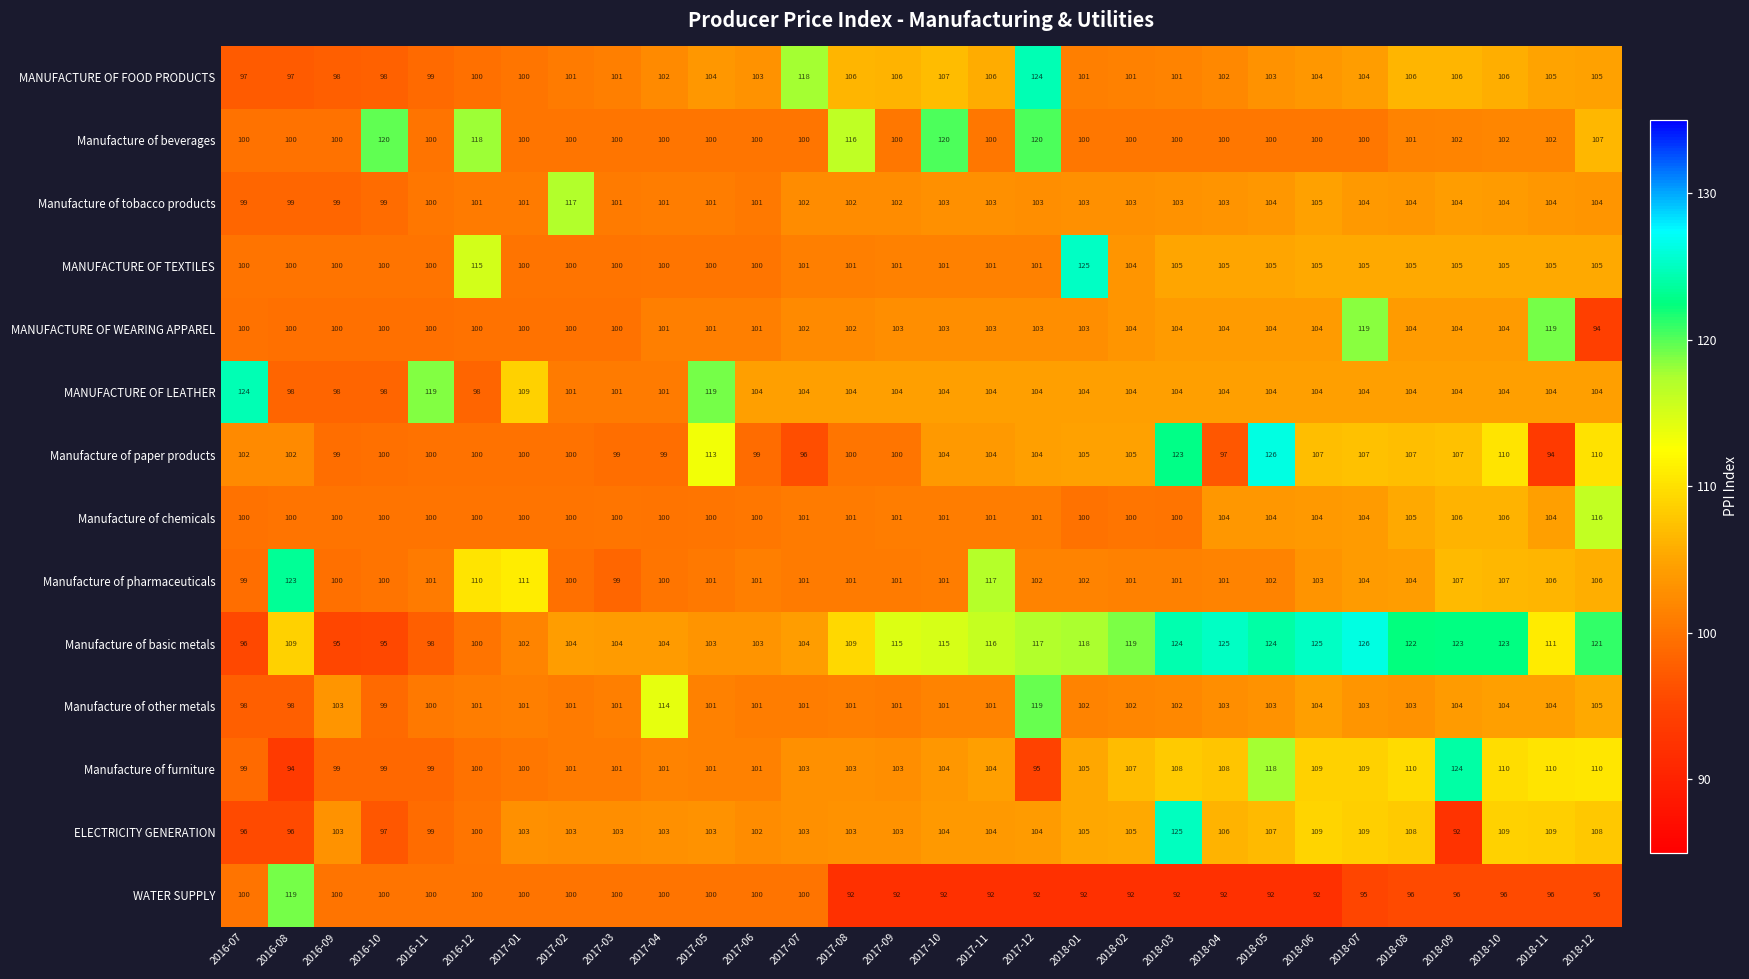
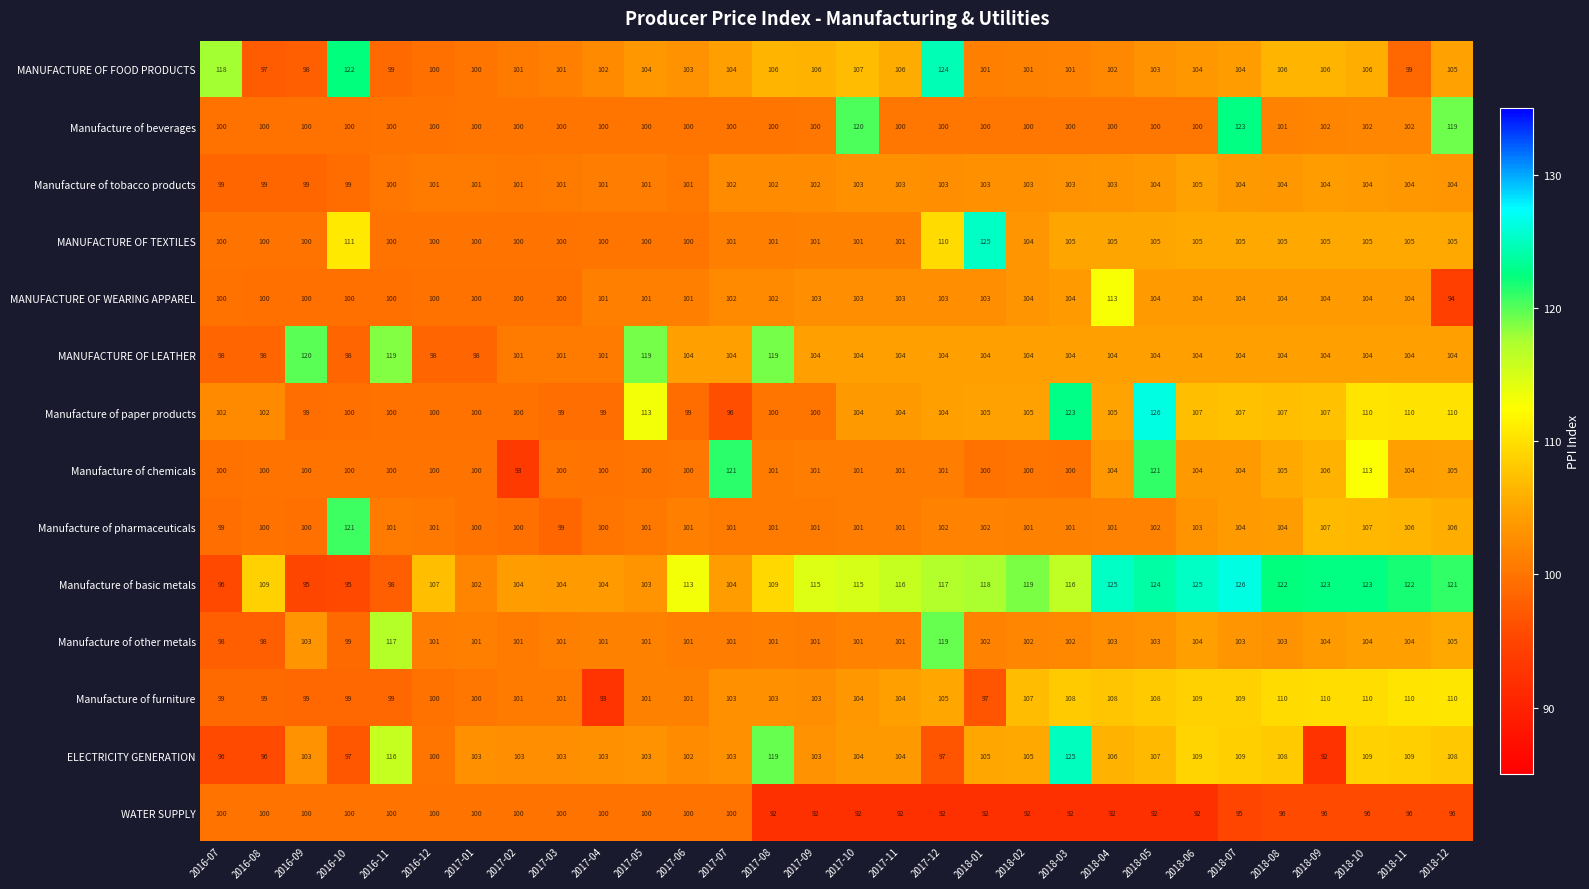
MANUFACTURE OF FOOD PRODUCTS, 2016-07: 97 -> 118
MANUFACTURE OF FOOD PRODUCTS, 2016-10: 98 -> 122
MANUFACTURE OF FOOD PRODUCTS, 2017-07: 118 -> 104
MANUFACTURE OF FOOD PRODUCTS, 2018-11: 105 -> 99
Manufacture of beverages, 2016-10: 120 -> 100
Manufacture of beverages, 2016-12: 118 -> 100
Manufacture of beverages, 2017-08: 116 -> 100
Manufacture of beverages, 2017-12: 120 -> 100
Manufacture of beverages, 2018-07: 100 -> 123
Manufacture of beverages, 2018-12: 107 -> 119
Manufacture of tobacco products, 2017-02: 117 -> 101
MANUFACTURE OF TEXTILES, 2016-10: 100 -> 111
MANUFACTURE OF TEXTILES, 2016-12: 115 -> 100
MANUFACTURE OF TEXTILES, 2017-12: 101 -> 110
MANUFACTURE OF WEARING APPAREL, 2018-04: 104 -> 113
MANUFACTURE OF WEARING APPAREL, 2018-07: 119 -> 104
MANUFACTURE OF WEARING APPAREL, 2018-11: 119 -> 104
MANUFACTURE OF LEATHER, 2016-07: 124 -> 98
MANUFACTURE OF LEATHER, 2016-09: 98 -> 120
MANUFACTURE OF LEATHER, 2017-01: 109 -> 98
MANUFACTURE OF LEATHER, 2017-08: 104 -> 119
Manufacture of paper products, 2018-04: 97 -> 105
Manufacture of paper products, 2018-11: 94 -> 110
Manufacture of chemicals, 2017-02: 100 -> 93
Manufacture of chemicals, 2017-07: 101 -> 121
Manufacture of chemicals, 2018-05: 104 -> 121
Manufacture of chemicals, 2018-10: 106 -> 113
Manufacture of chemicals, 2018-12: 116 -> 105
Manufacture of pharmaceuticals, 2016-08: 123 -> 100
Manufacture of pharmaceuticals, 2016-10: 100 -> 121
Manufacture of pharmaceuticals, 2016-12: 110 -> 101
Manufacture of pharmaceuticals, 2017-01: 111 -> 100
Manufacture of pharmaceuticals, 2017-11: 117 -> 101
Manufacture of basic metals, 2016-12: 100 -> 107
Manufacture of basic metals, 2017-06: 103 -> 113
Manufacture of basic metals, 2018-03: 124 -> 116
Manufacture of basic metals, 2018-11: 111 -> 122
Manufacture of other metals, 2016-11: 100 -> 117
Manufacture of other metals, 2017-04: 114 -> 101
Manufacture of furniture, 2016-08: 94 -> 99
Manufacture of furniture, 2017-04: 101 -> 93
Manufacture of furniture, 2017-12: 95 -> 105
Manufacture of furniture, 2018-01: 105 -> 97
Manufacture of furniture, 2018-05: 118 -> 108
Manufacture of furniture, 2018-09: 124 -> 110
ELECTRICITY GENERATION, 2016-11: 99 -> 116
ELECTRICITY GENERATION, 2017-08: 103 -> 119
ELECTRICITY GENERATION, 2017-12: 104 -> 97
WATER SUPPLY, 2016-08: 119 -> 100
